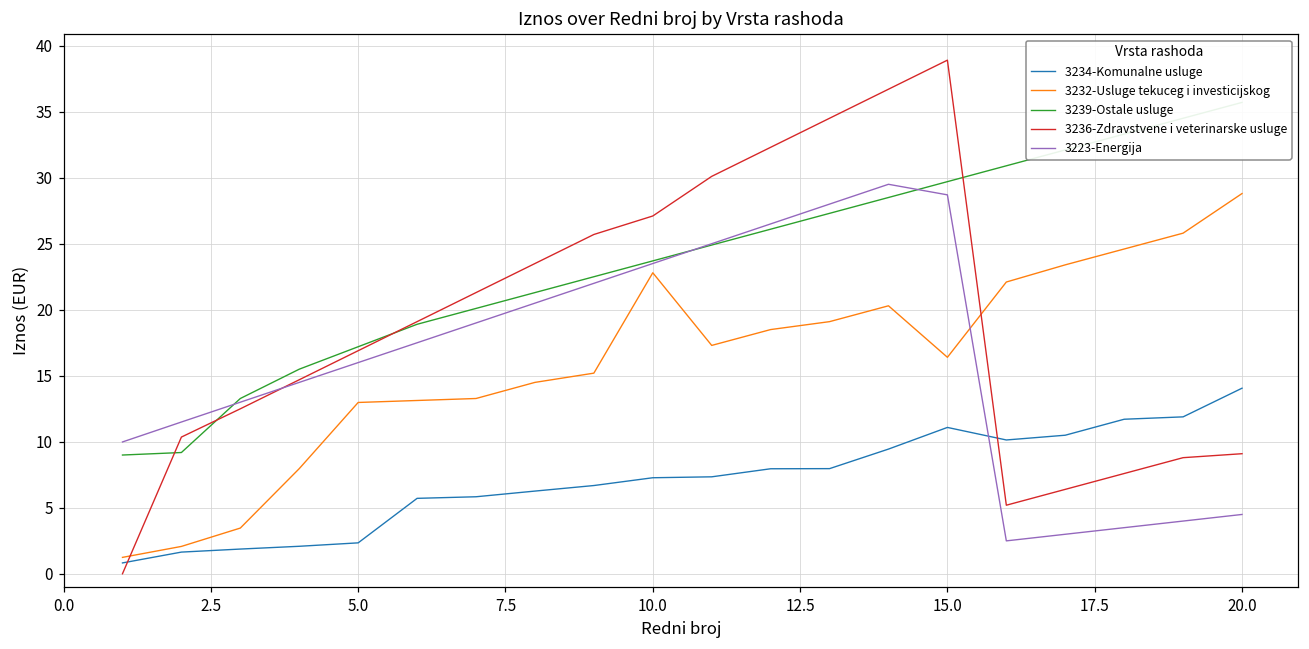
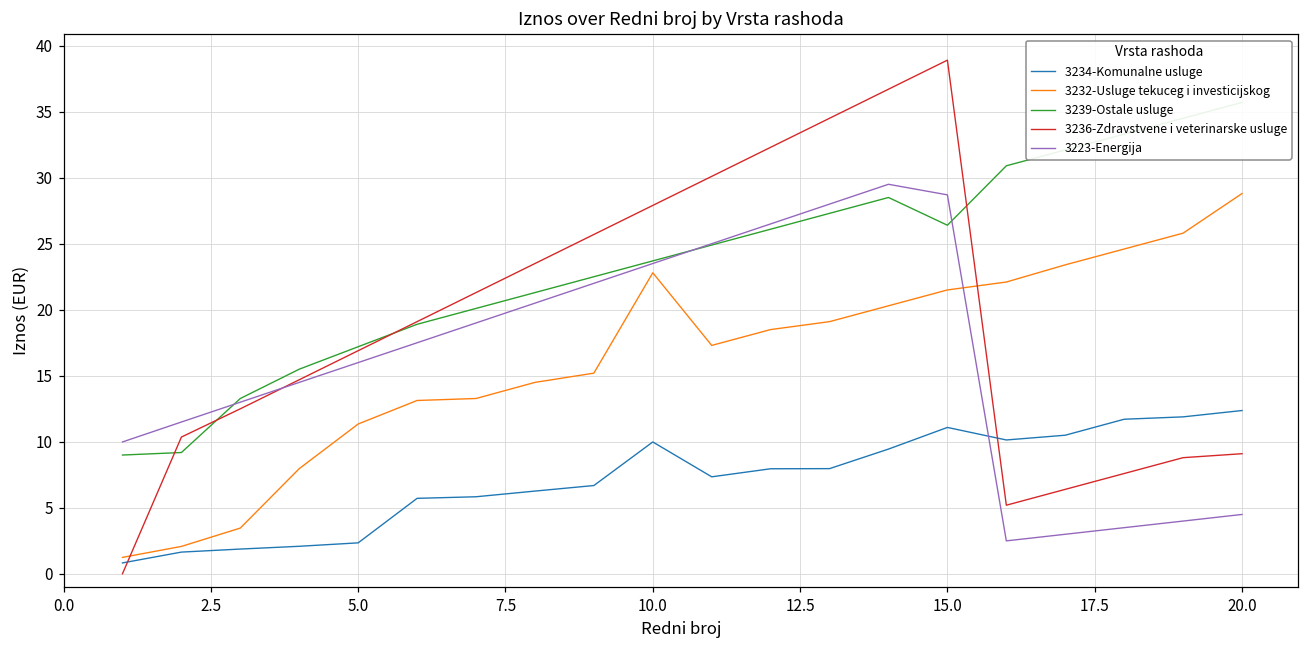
3232-Usluge tekuceg i investicijskog, 5.0: 13.0 -> 11.4
3234-Komunalne usluge, 10.0: 7.3 -> 10.0
3236-Zdravstvene i veterinarske usluge, 10.0: 27.1 -> 27.9
3232-Usluge tekuceg i investicijskog, 15.0: 16.4 -> 21.5
3239-Ostale usluge, 15.0: 29.7 -> 26.4
3234-Komunalne usluge, 20.0: 14.1 -> 12.4
